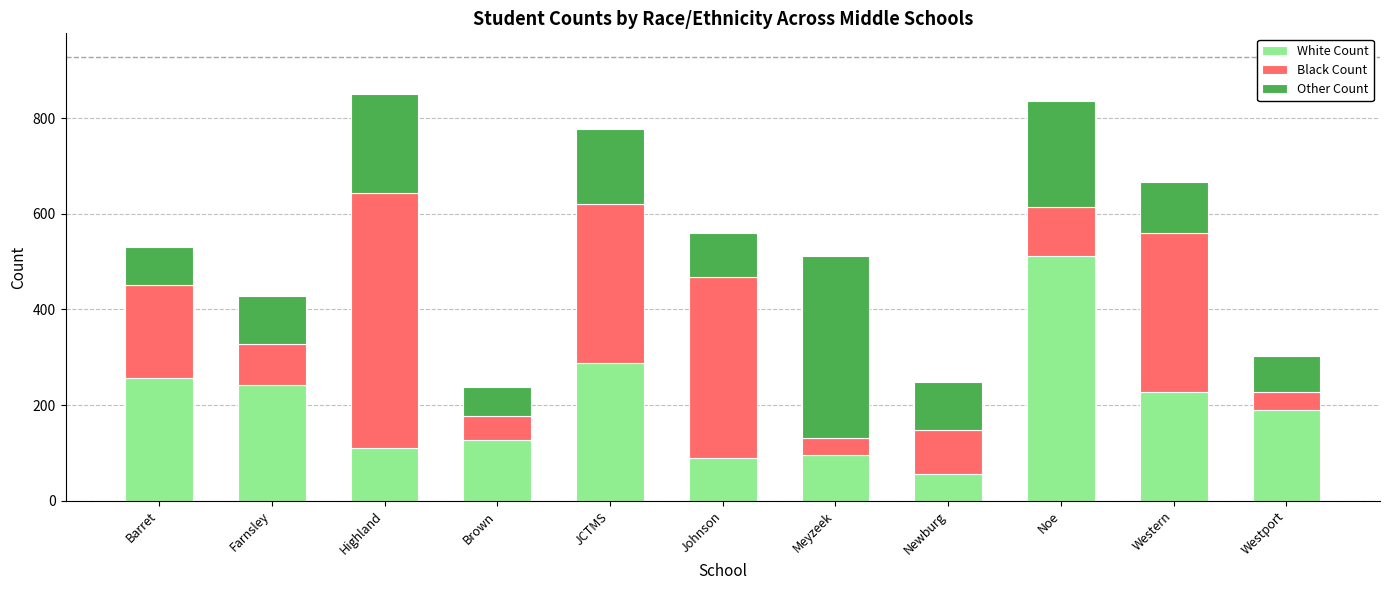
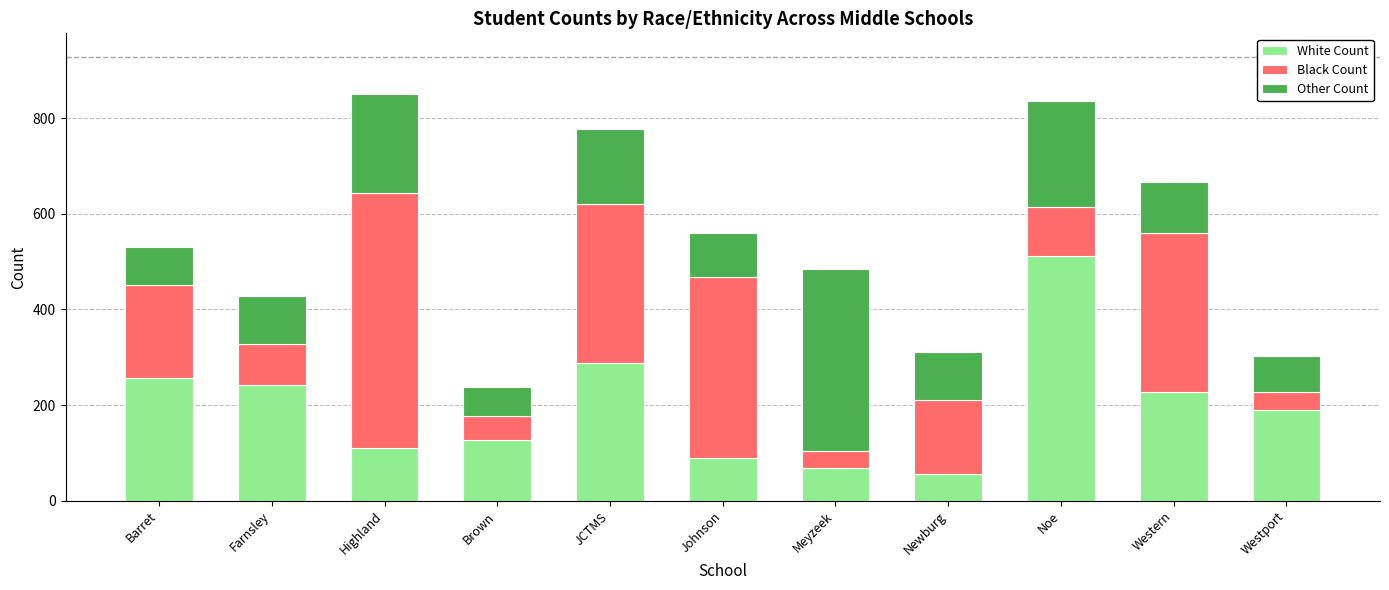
White Count, Meyzeek: 100 -> 70
Black Count, Newburg: 90 -> 160
